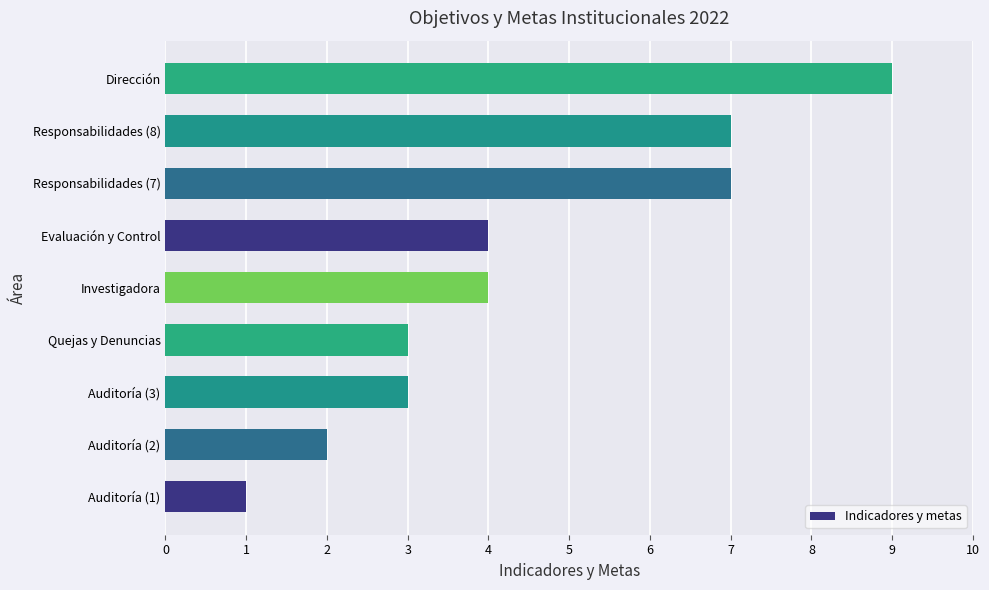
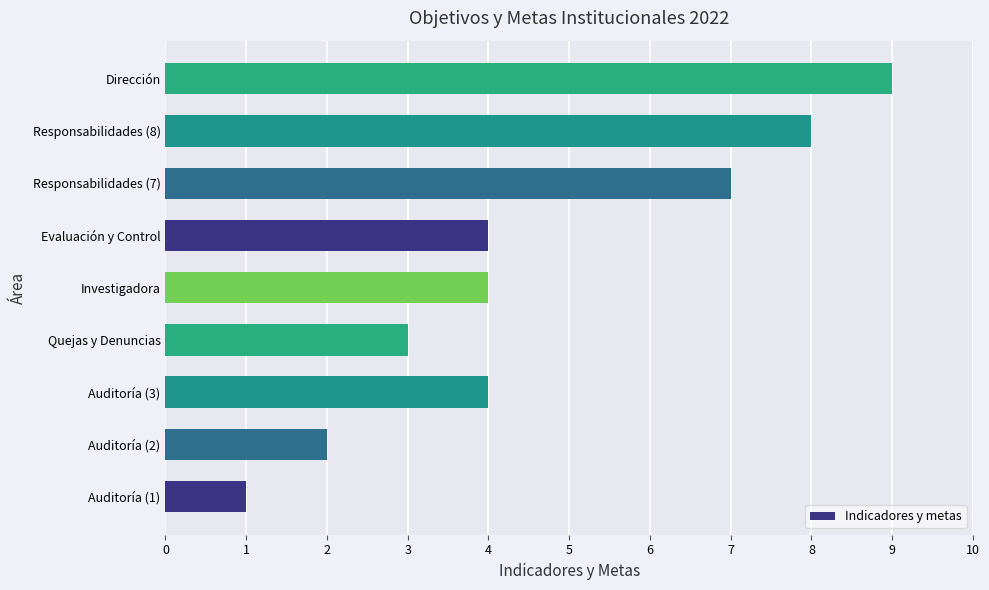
Responsabilidades (8): 7 -> 8
Auditoría (3): 3 -> 4
